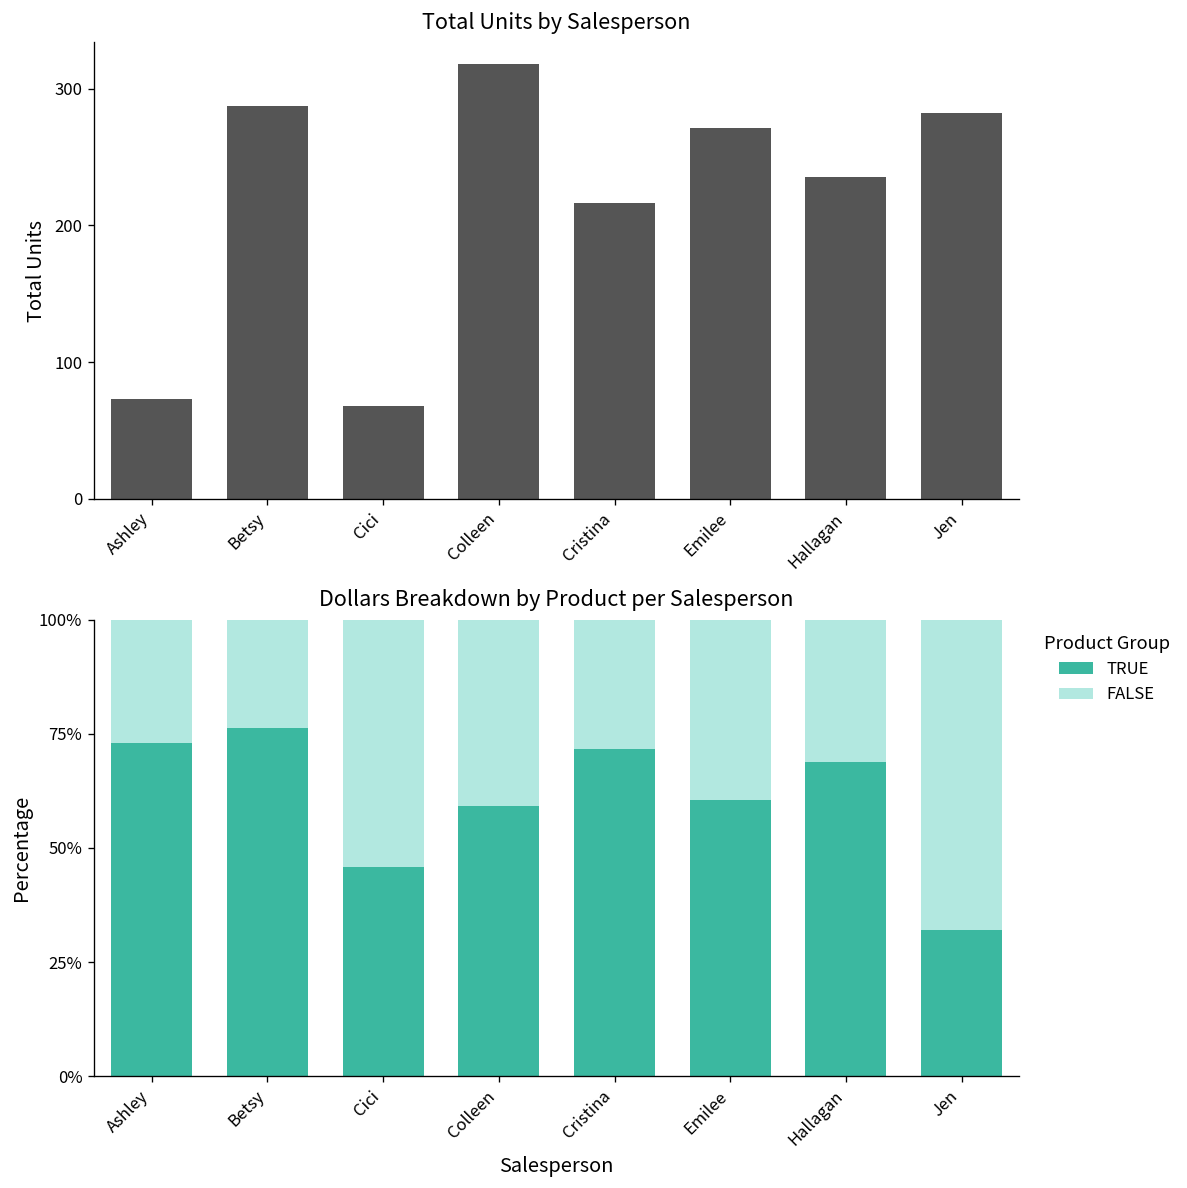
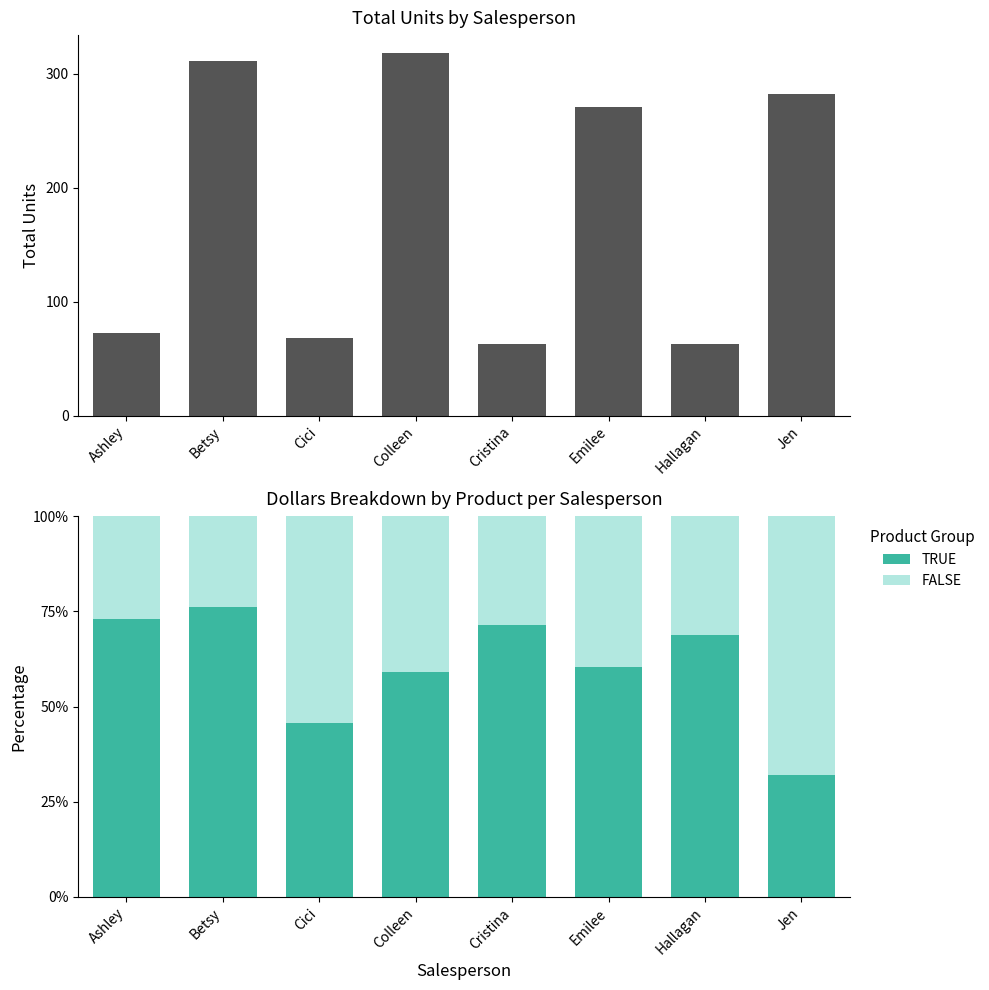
Total Units by Salesperson, Betsy: 287 -> 311
Total Units by Salesperson, Cristina: 216 -> 63
Total Units by Salesperson, Hallagan: 235 -> 63
